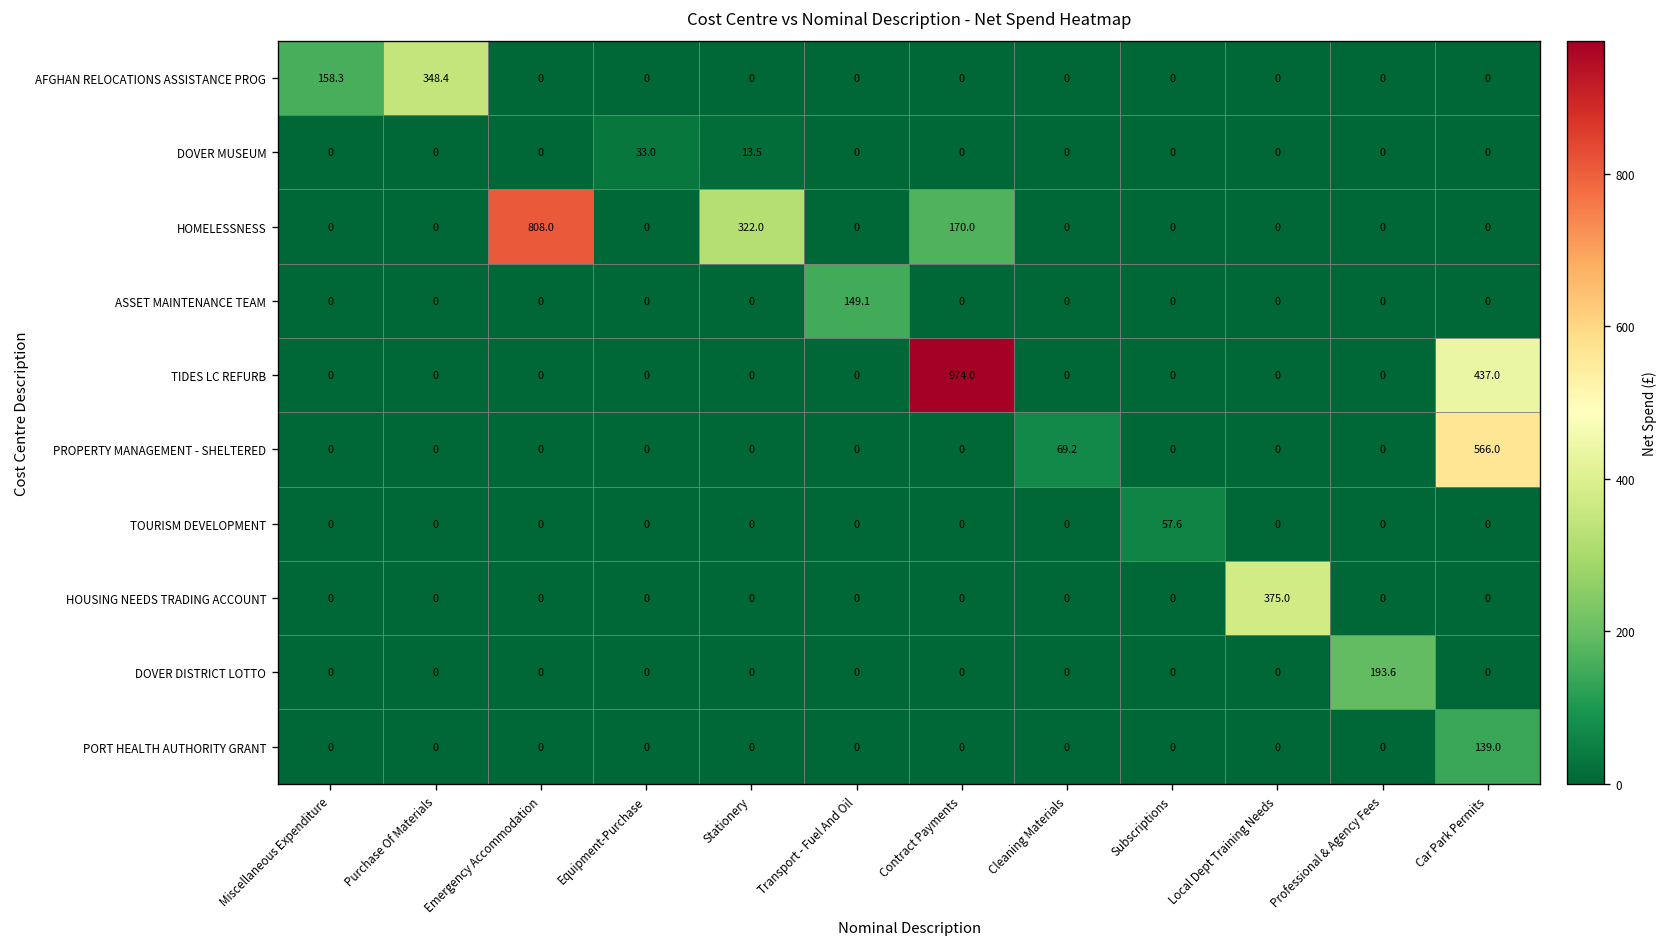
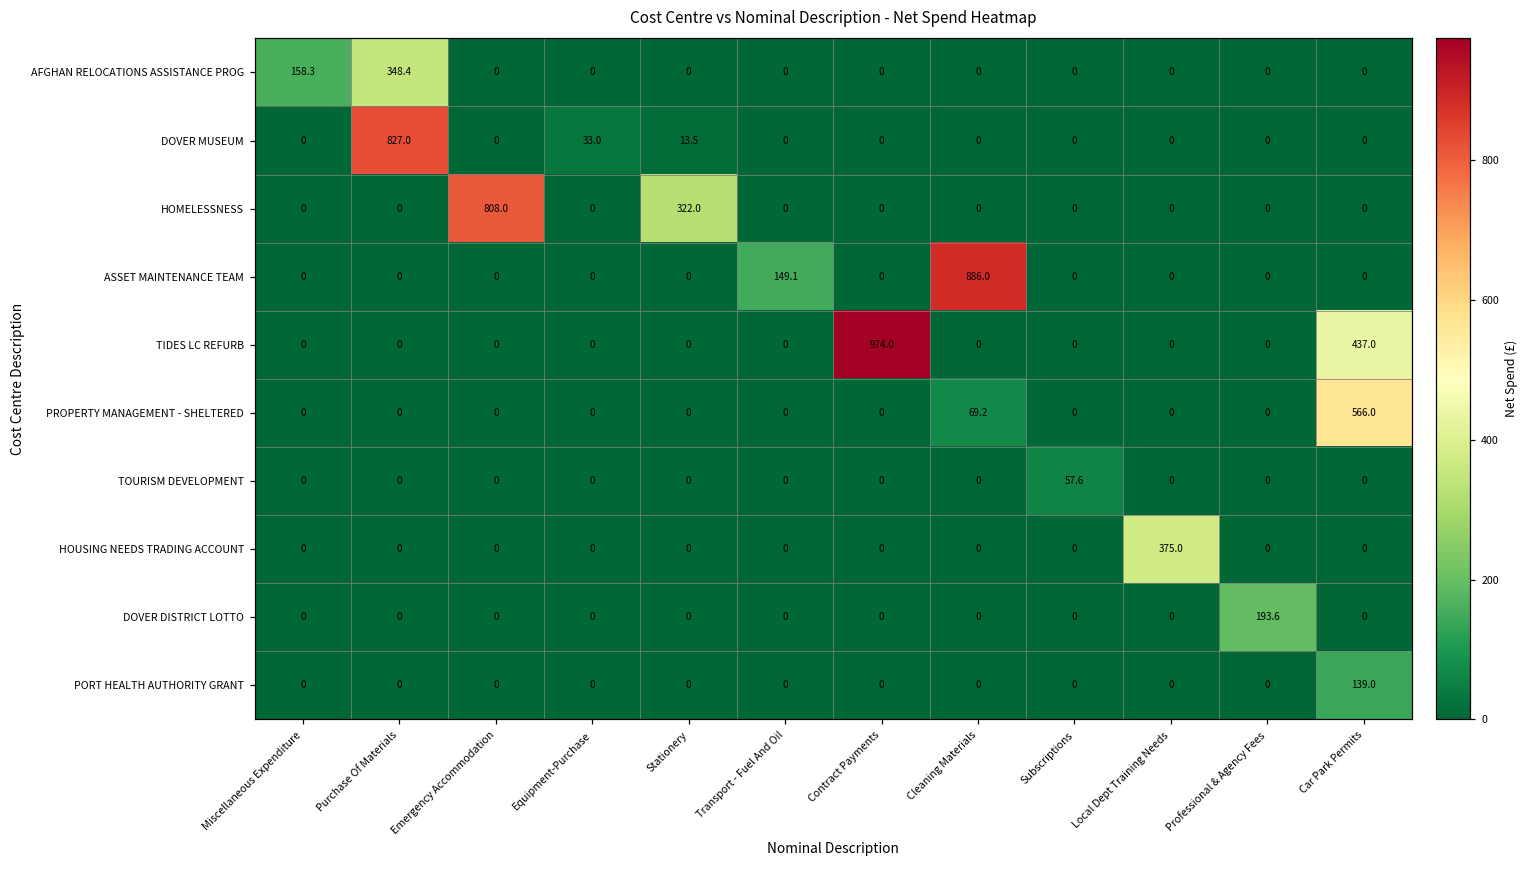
DOVER MUSEUM, Purchase Of Materials: 0 -> 827.0
HOMELESSNESS, Contract Payments: 170.0 -> 0
ASSET MAINTENANCE TEAM, Cleaning Materials: 0 -> 886.0
